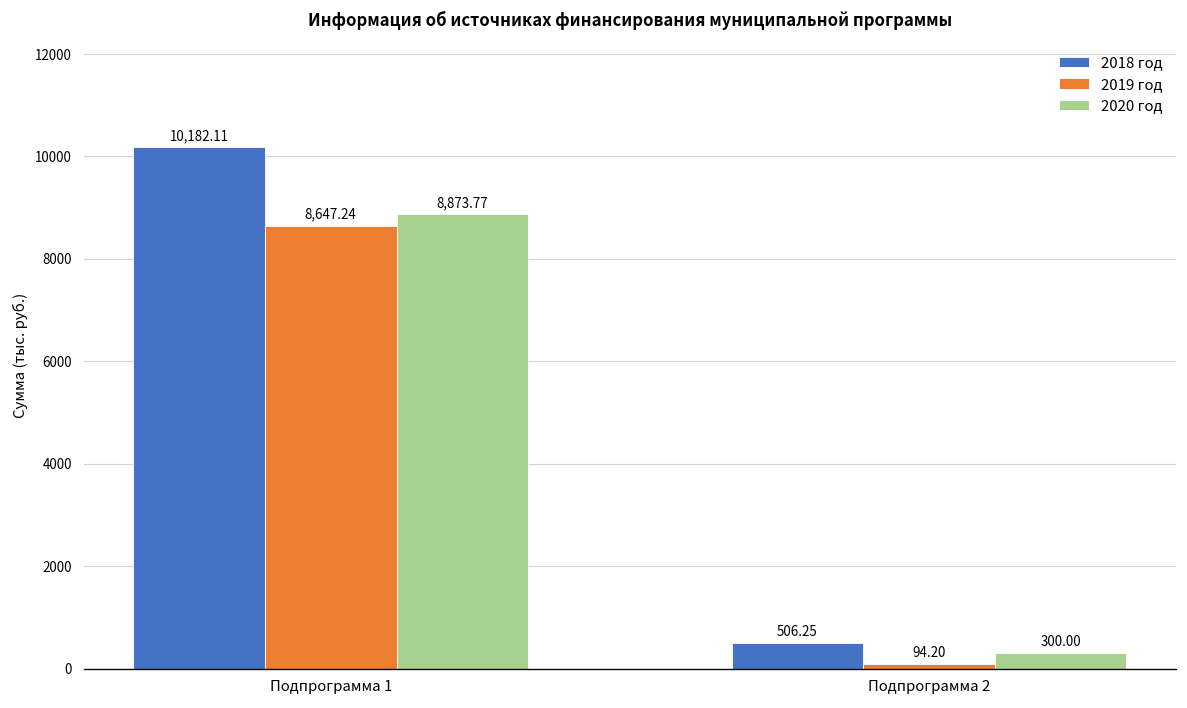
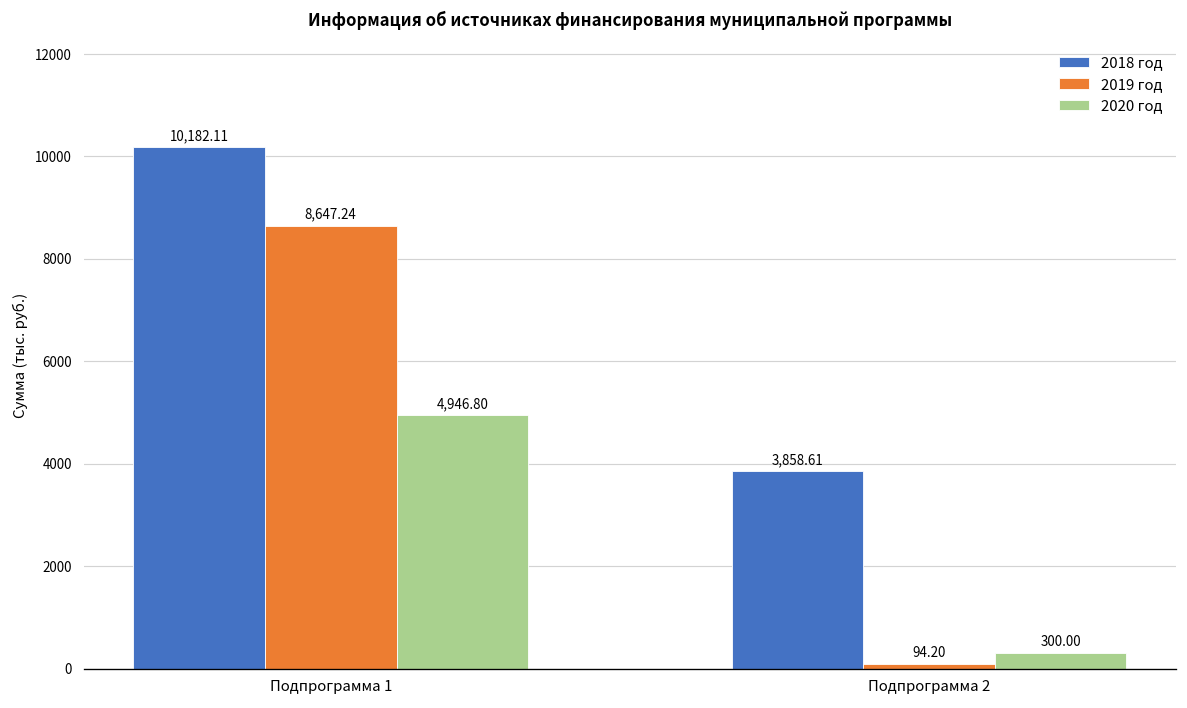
2020 год, Подпрограмма 1: 8,873.77 -> 4,946.80
2018 год, Подпрограмма 2: 506.25 -> 3,858.61
